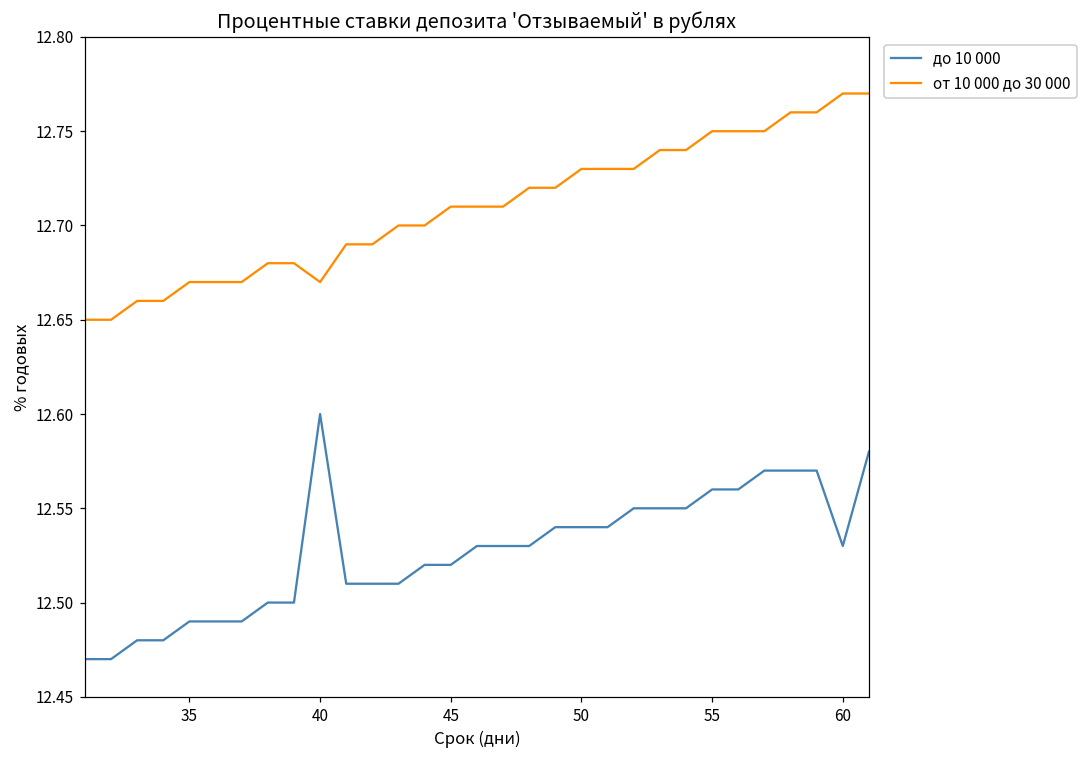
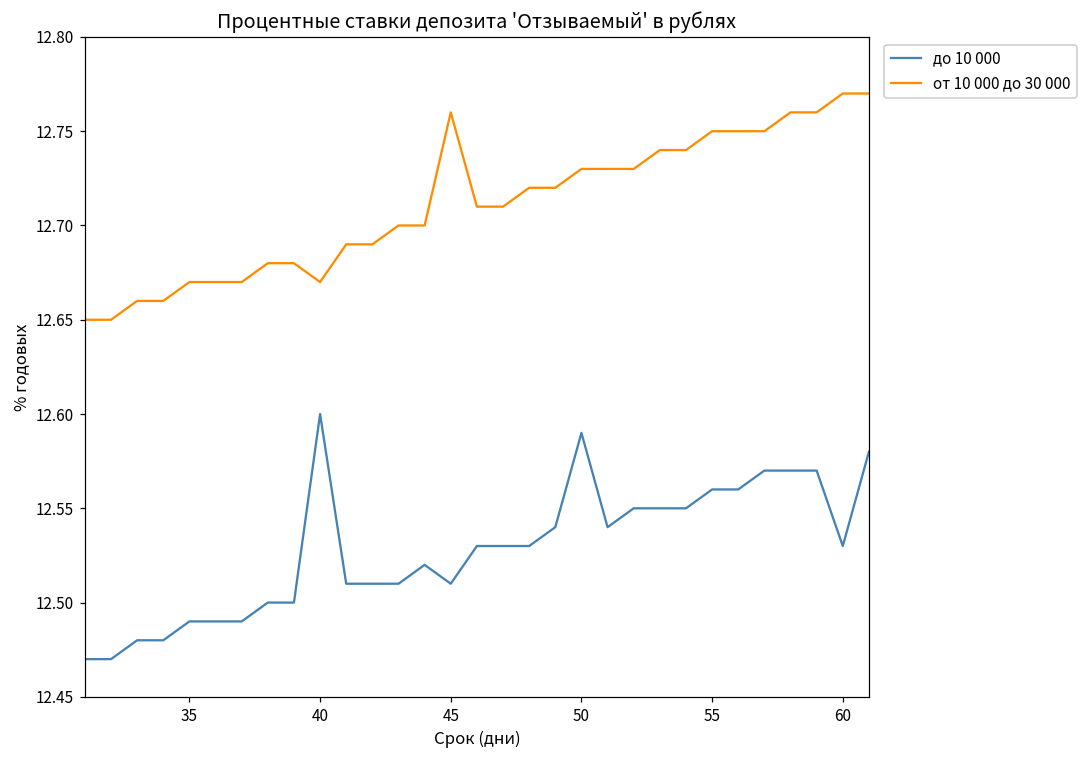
до 10 000, 45: 12.52 -> 12.51
от 10 000 до 30 000, 45: 12.71 -> 12.76
до 10 000, 50: 12.54 -> 12.59
